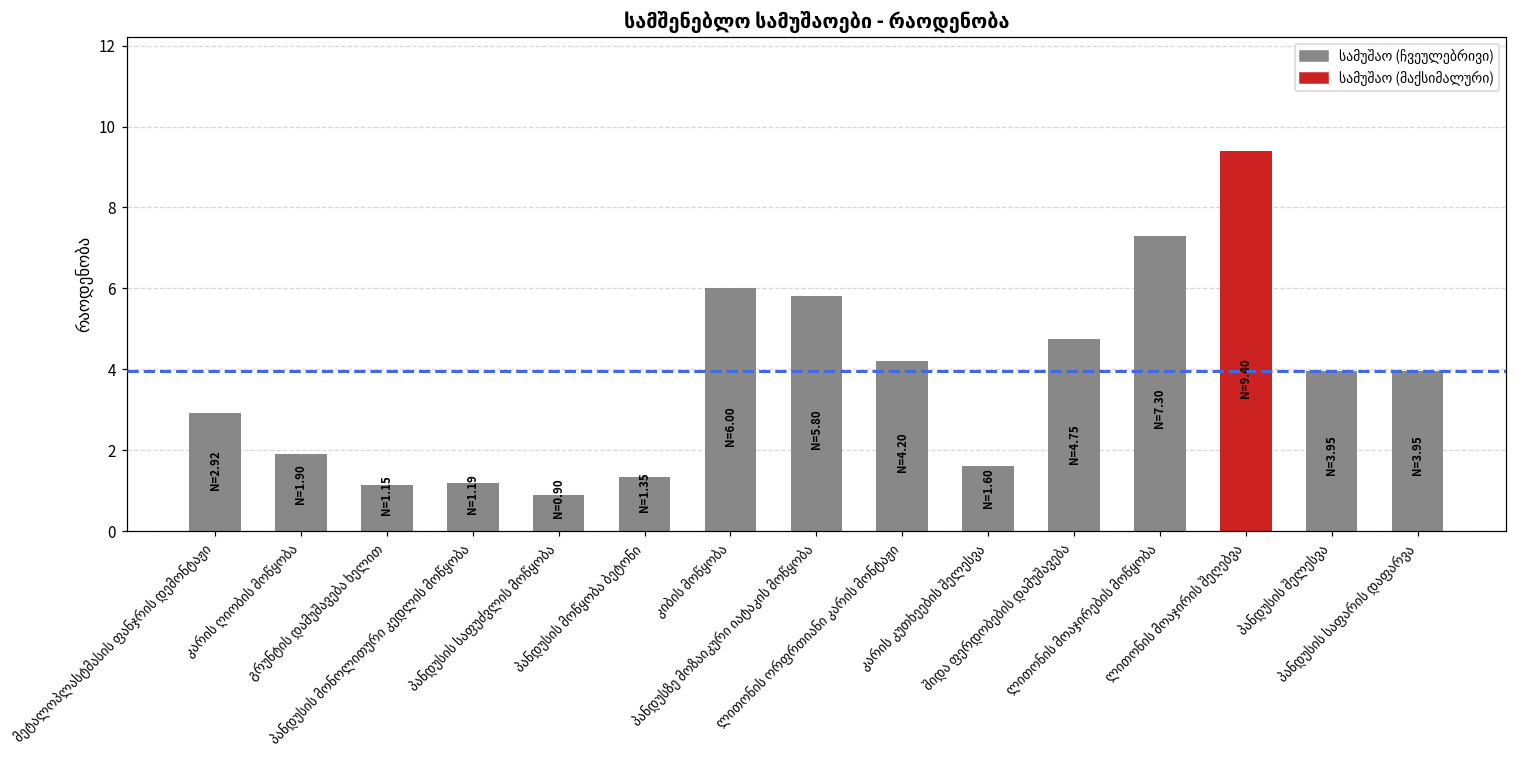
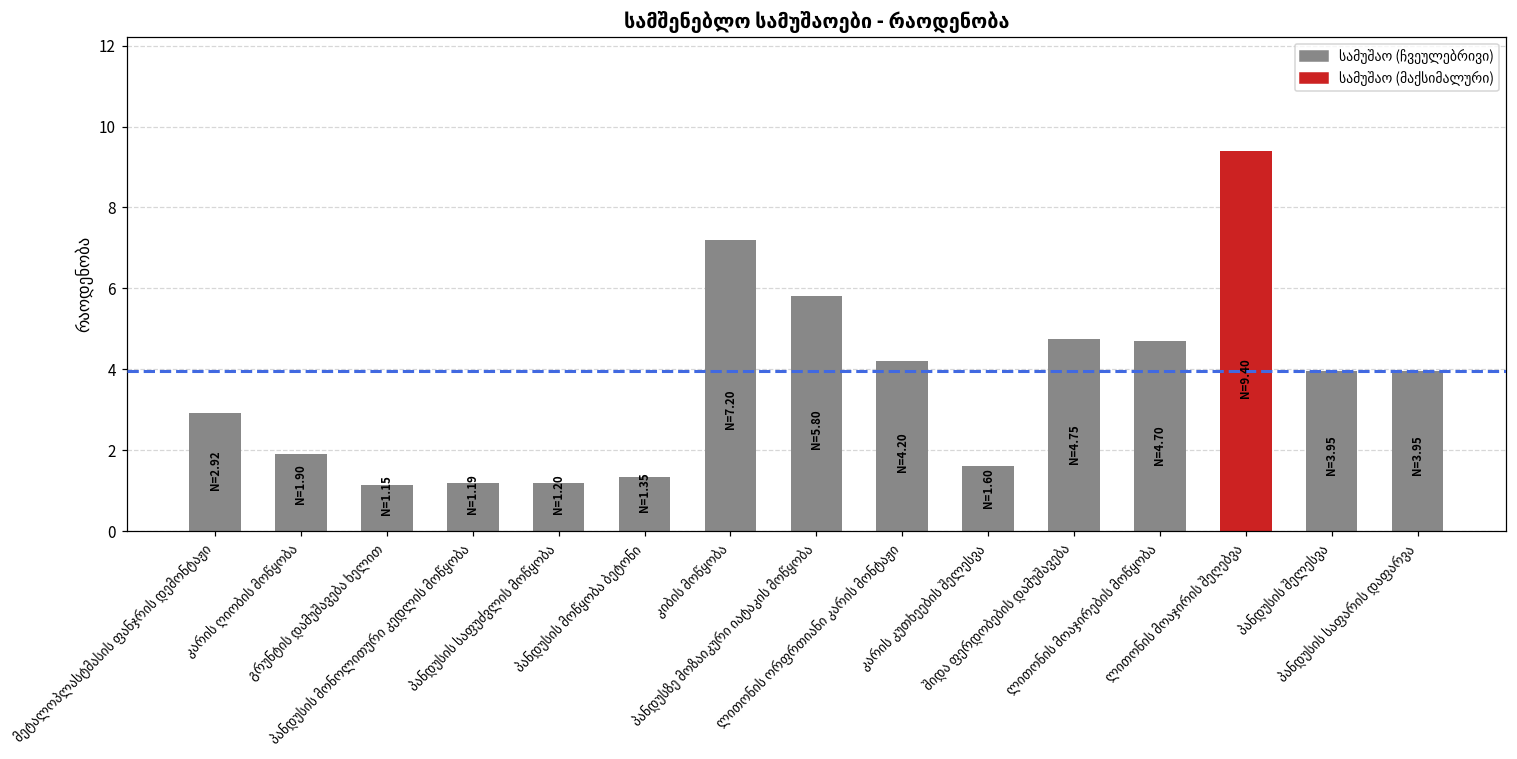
პანდუსის საფუძვლის მოწყობა: 0.90 -> 1.20
კიბის მოწყობა: 6.00 -> 7.20
ლითონის მოაჯირების მოწყობა: 7.30 -> 4.70
